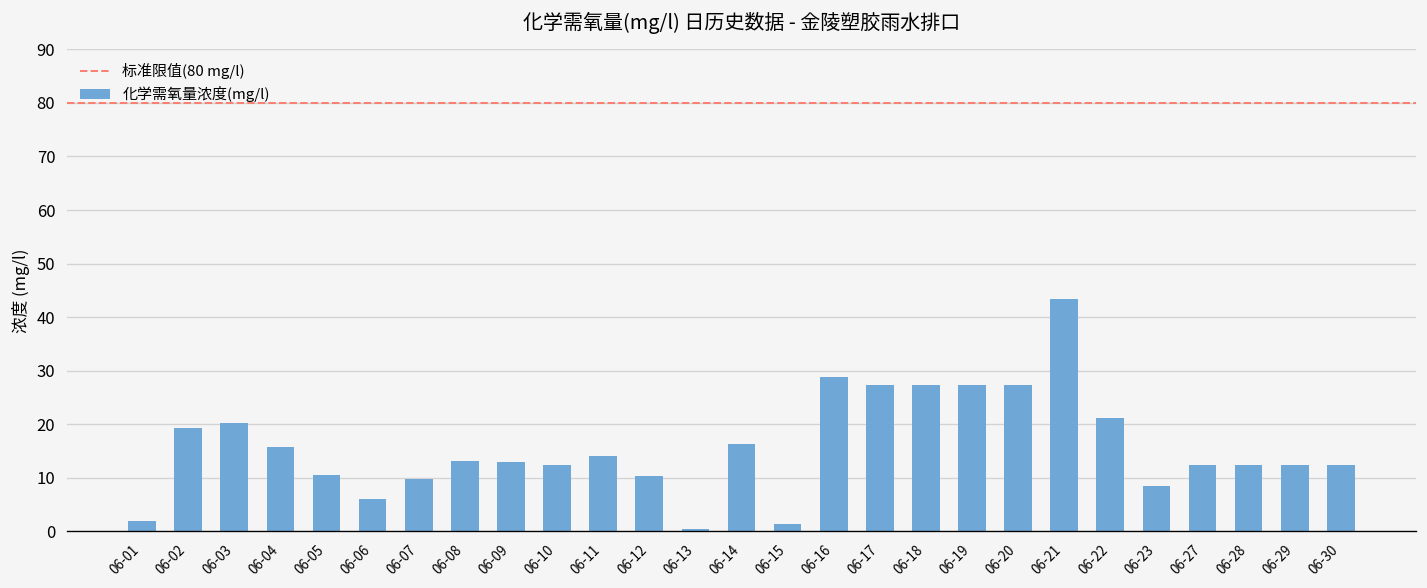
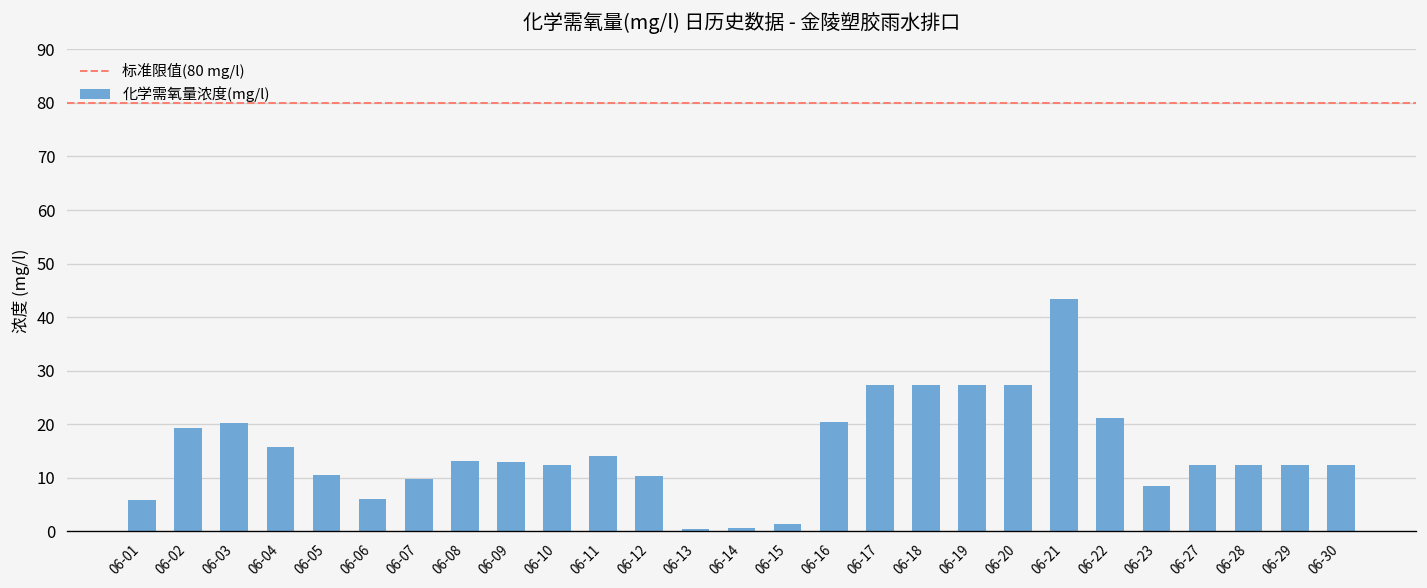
06-01: 2 -> 6
06-14: 16 -> 1
06-16: 29 -> 20
